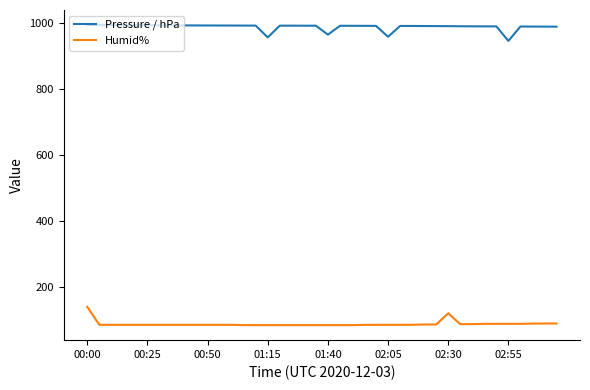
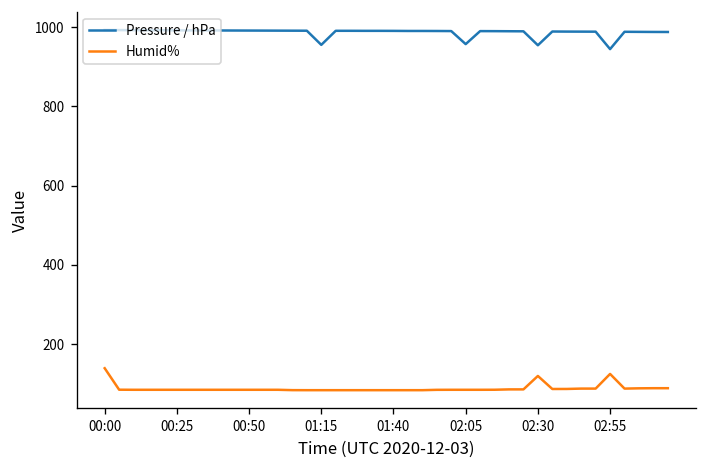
Pressure / hPa, 01:40: 960 -> 990
Pressure / hPa, 02:30: 990 -> 950
Humid%, 02:55: 90 -> 130
